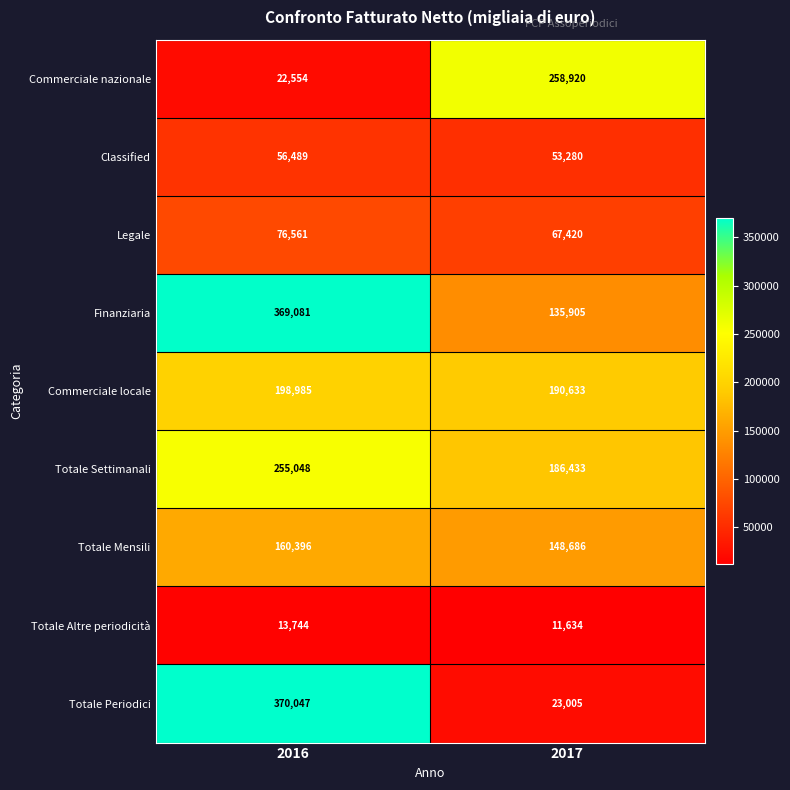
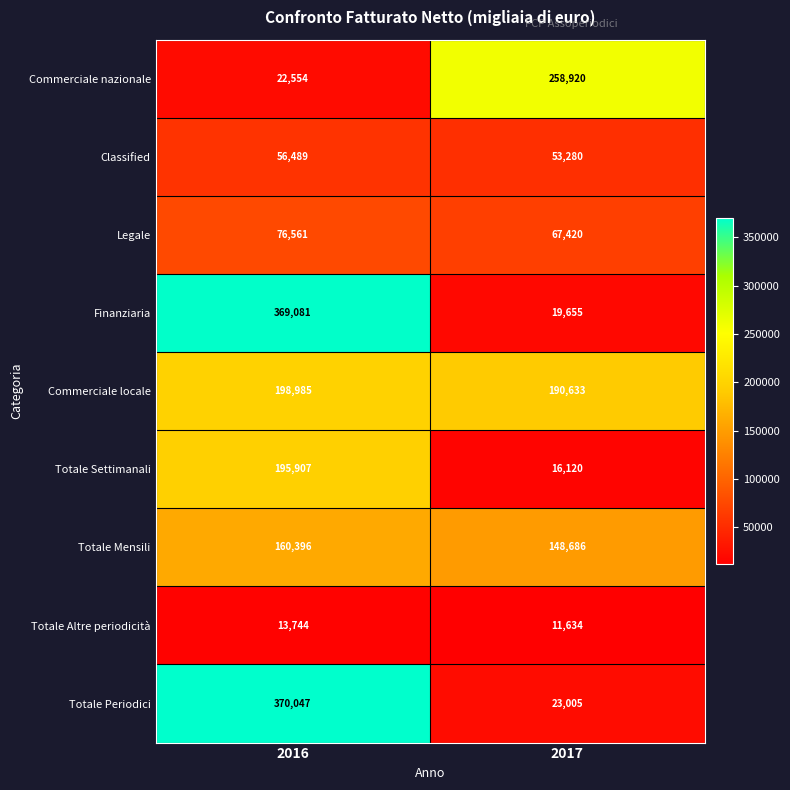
Finanziaria, 2017: 135,905 -> 19,655
Totale Settimanali, 2016: 255,048 -> 195,907
Totale Settimanali, 2017: 186,433 -> 16,120
